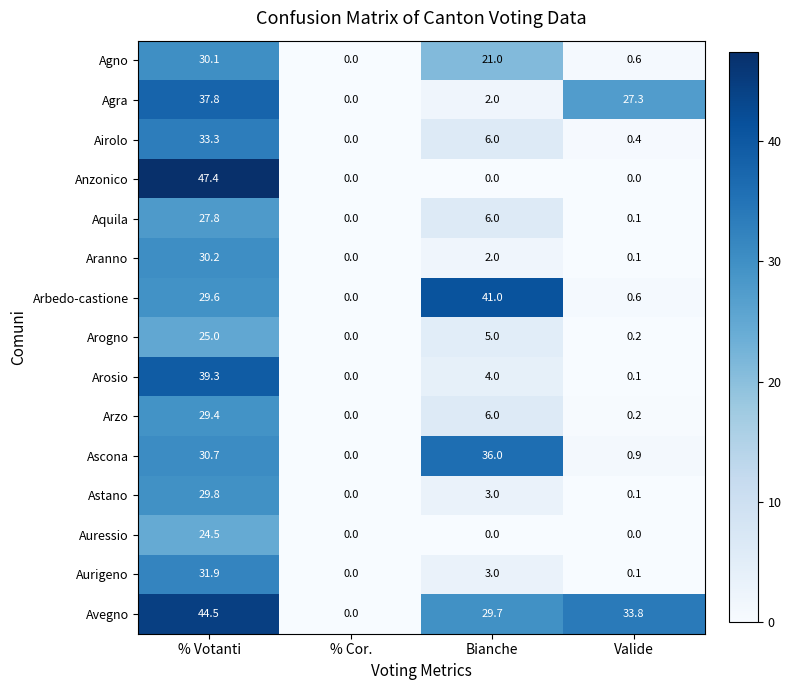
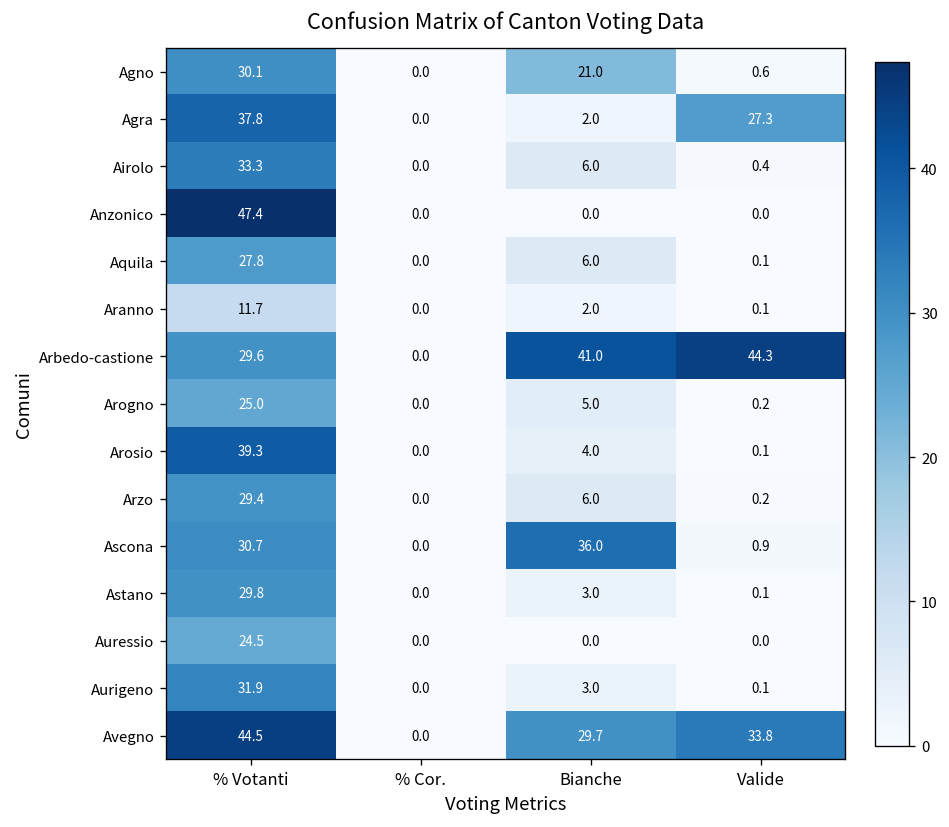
Aranno, % Votanti: 30.2 -> 11.7
Arbedo-castione, Valide: 0.6 -> 44.3
